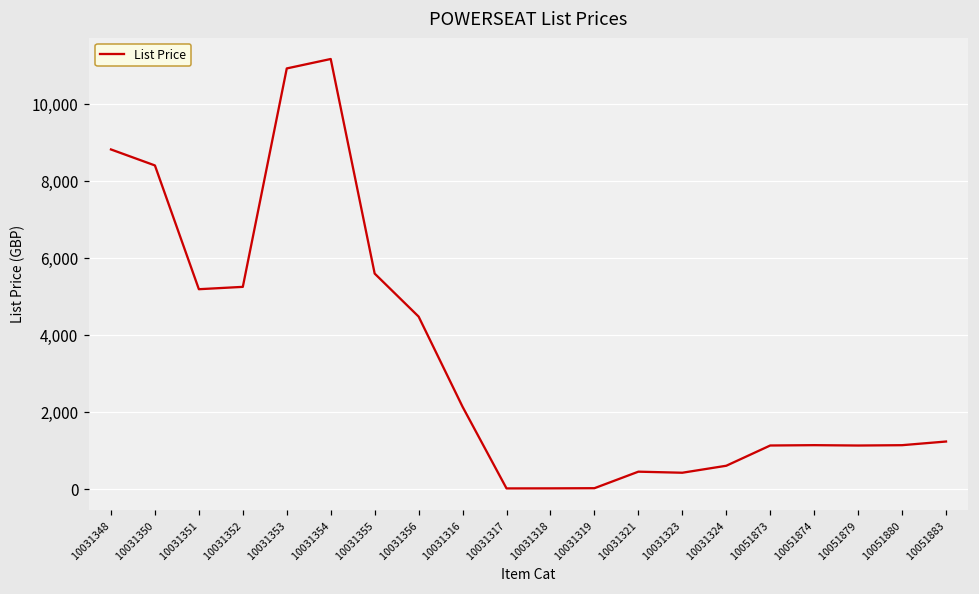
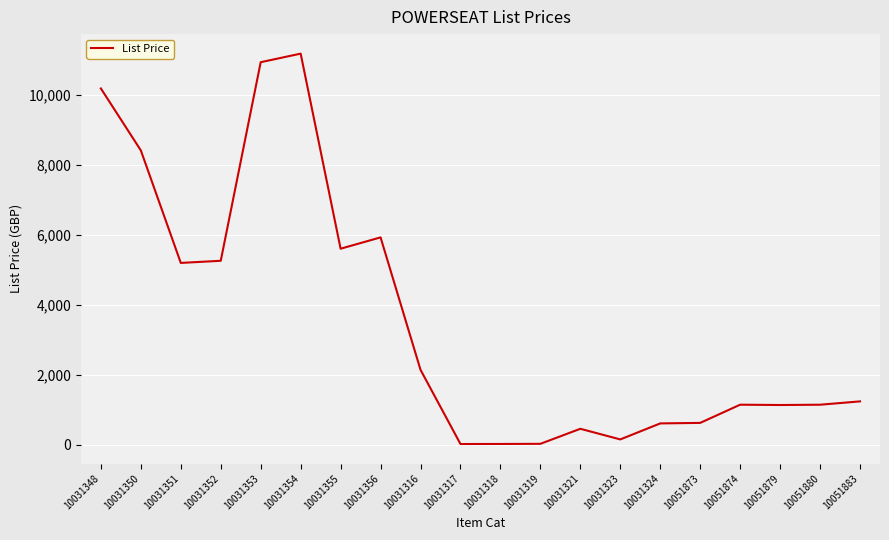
10031348: 8,800 -> 10,200
10031356: 4,500 -> 5,900
10031323: 400 -> 100
10051873: 1,100 -> 600
